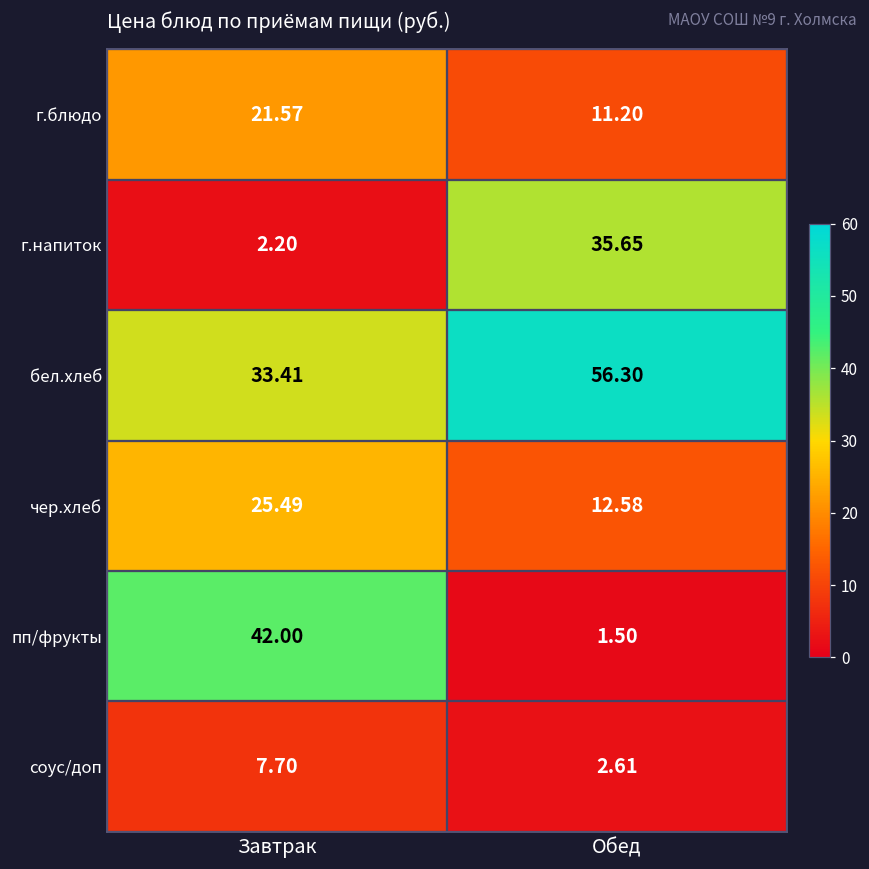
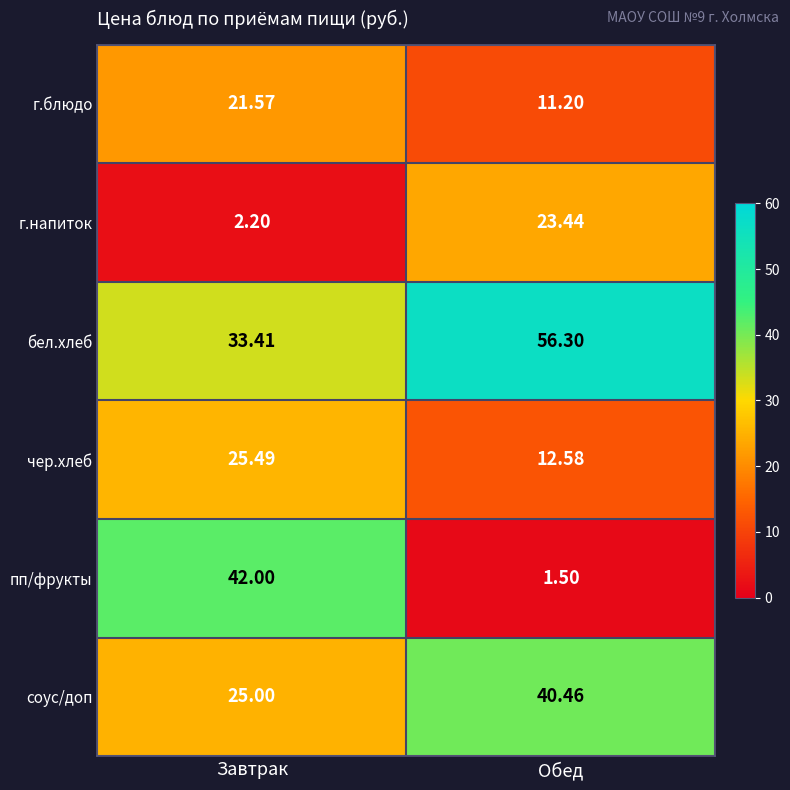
г.напиток, Обед: 35.65 -> 23.44
соус/доп, Завтрак: 7.70 -> 25.00
соус/доп, Обед: 2.61 -> 40.46
